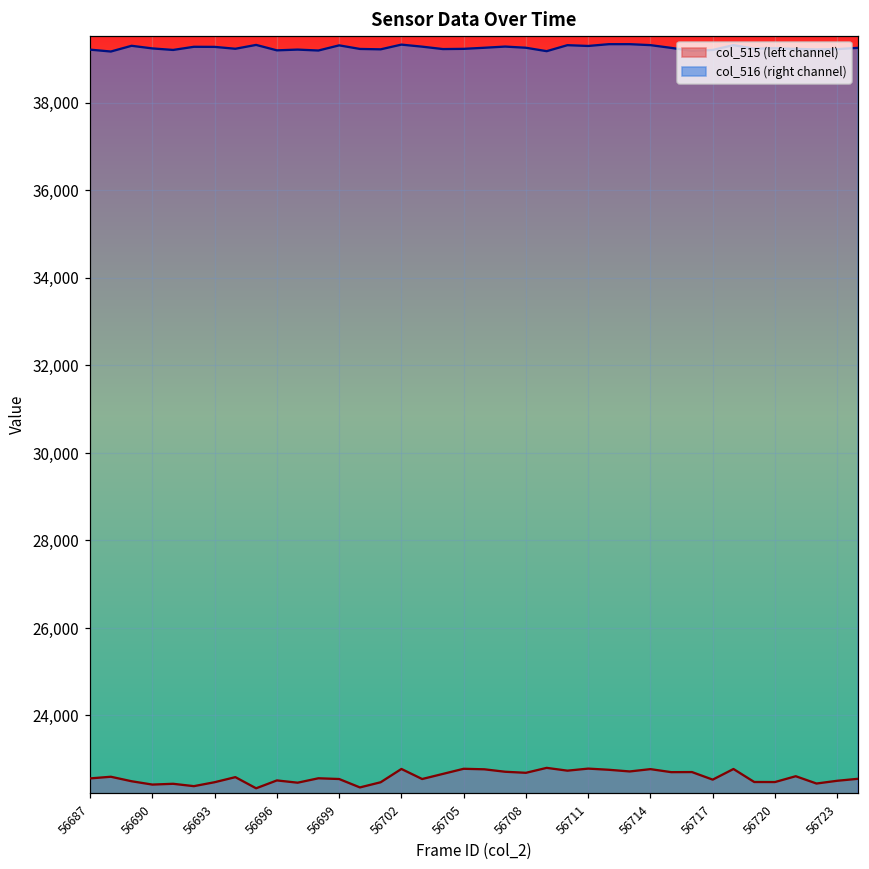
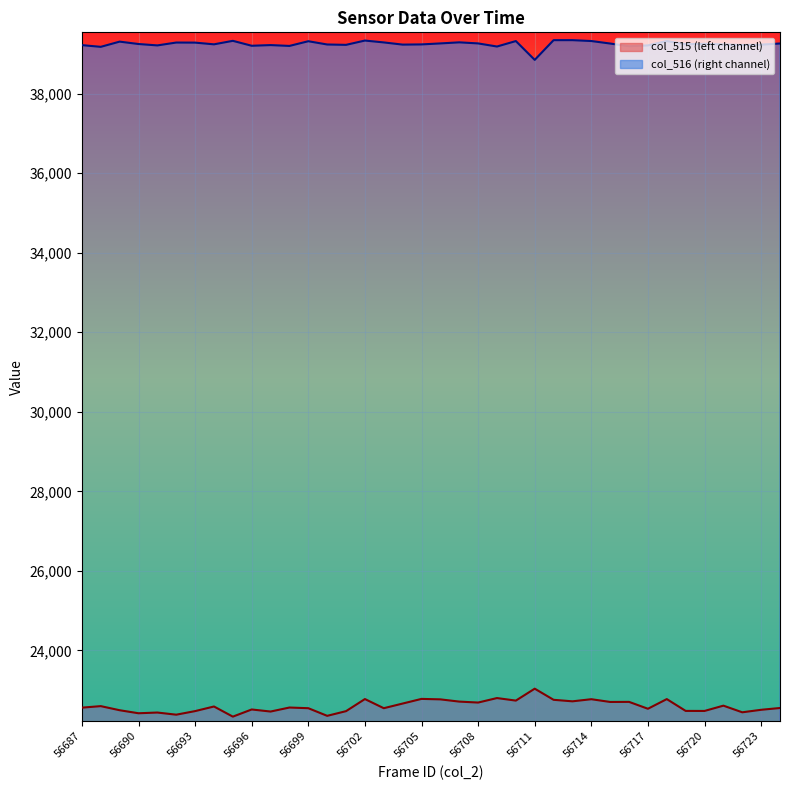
col_515 (left channel), 56711: 22,800 -> 23,000
col_516 (right channel), 56711: 39,300 -> 38,800
